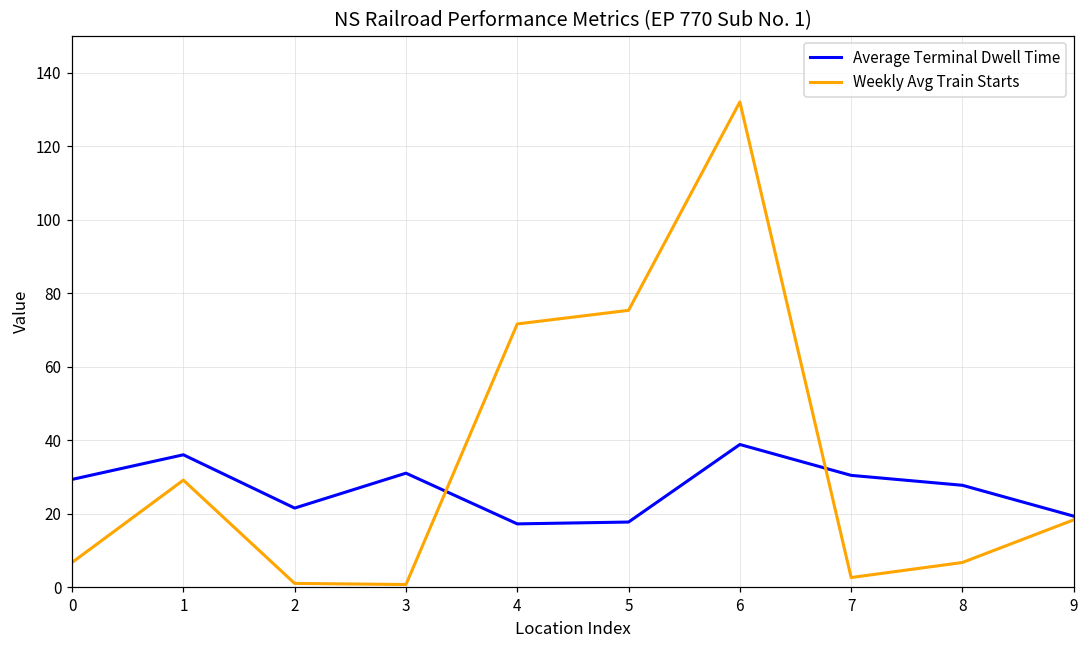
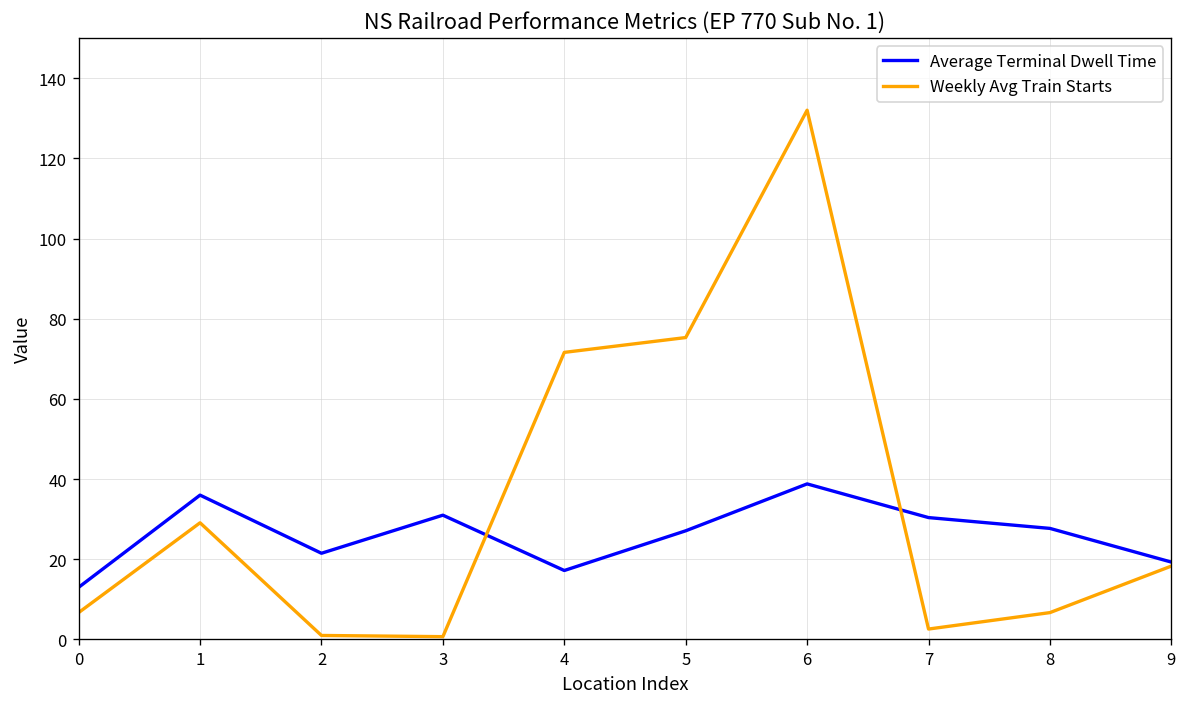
Average Terminal Dwell Time, 0: 29 -> 13
Average Terminal Dwell Time, 5: 18 -> 27
